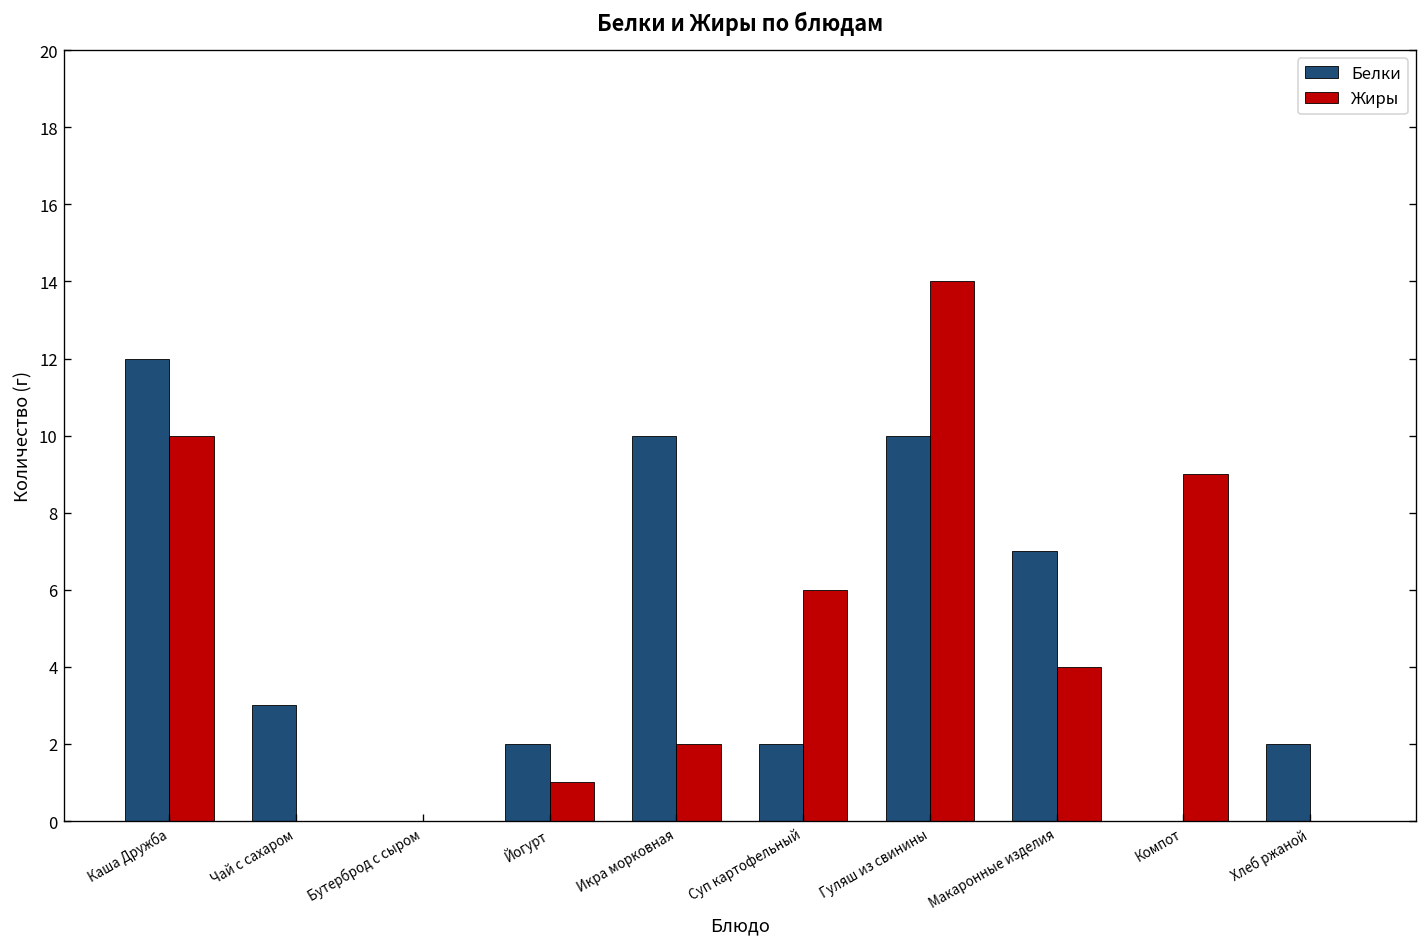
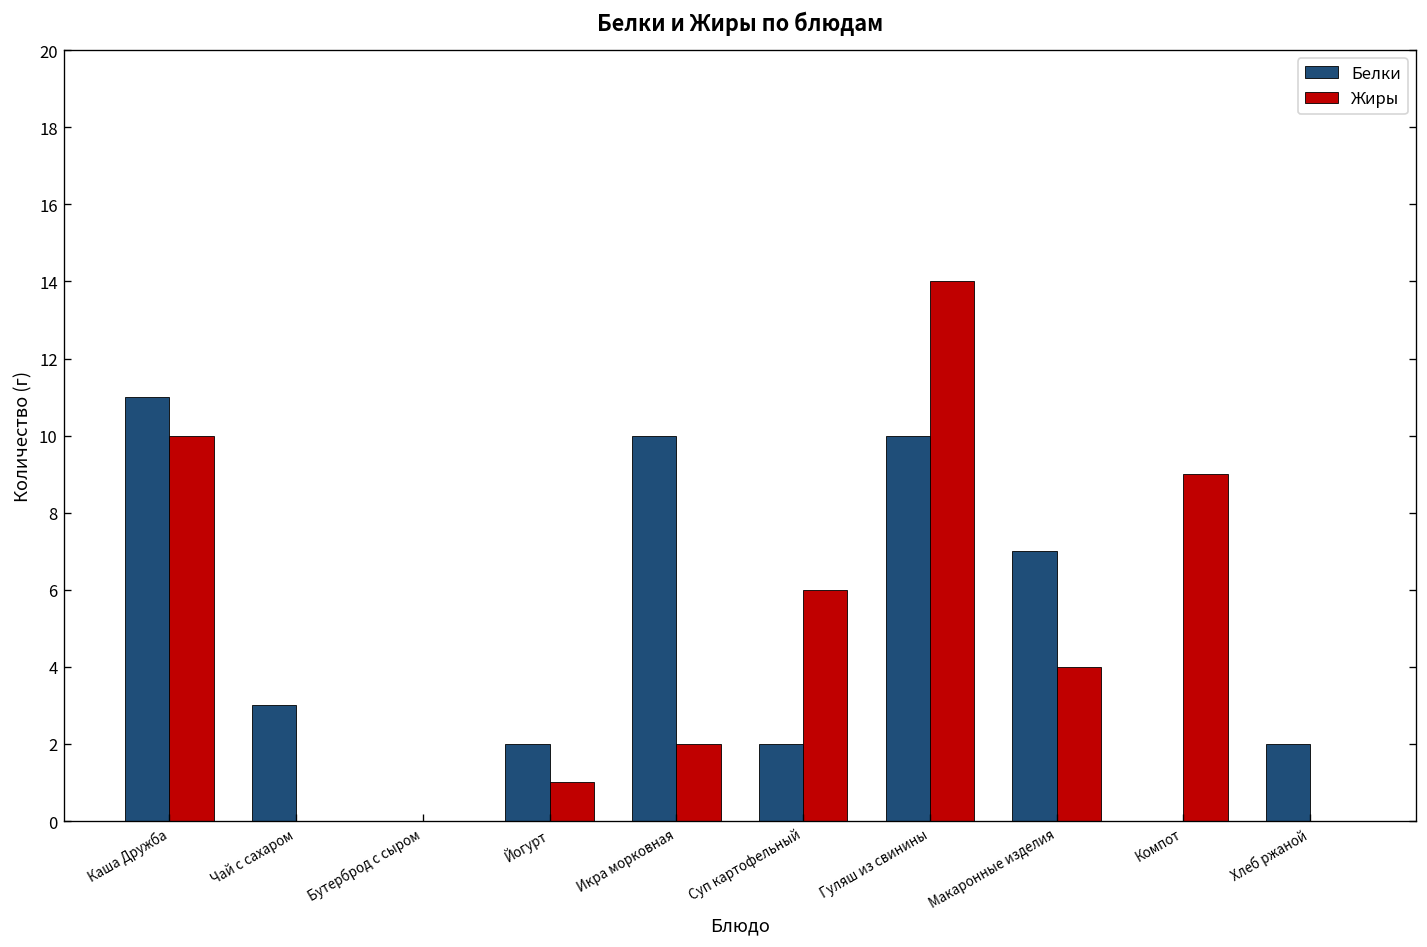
Белки, Каша Дружба: 12 -> 11
